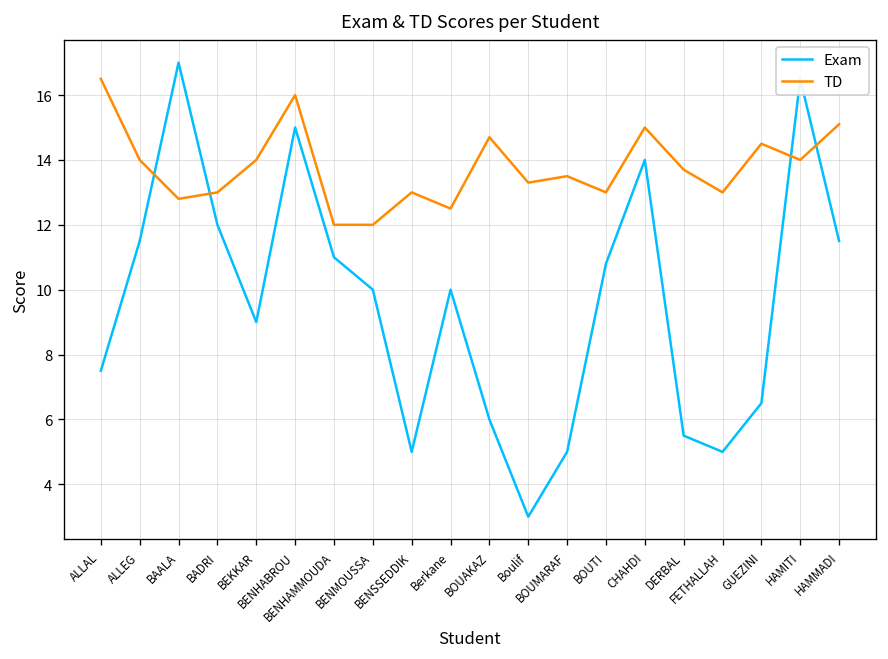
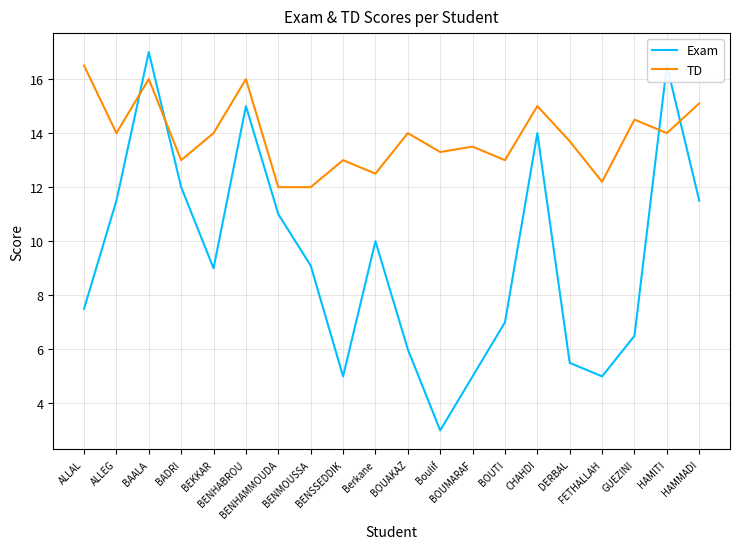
TD, BAALA: 12.8 -> 16.0
Exam, BENMOUSSA: 10.0 -> 9.1
TD, BOUAKAZ: 14.7 -> 14.0
Exam, BOUTI: 10.8 -> 7.0
TD, FETHALLAH: 13.0 -> 12.2
